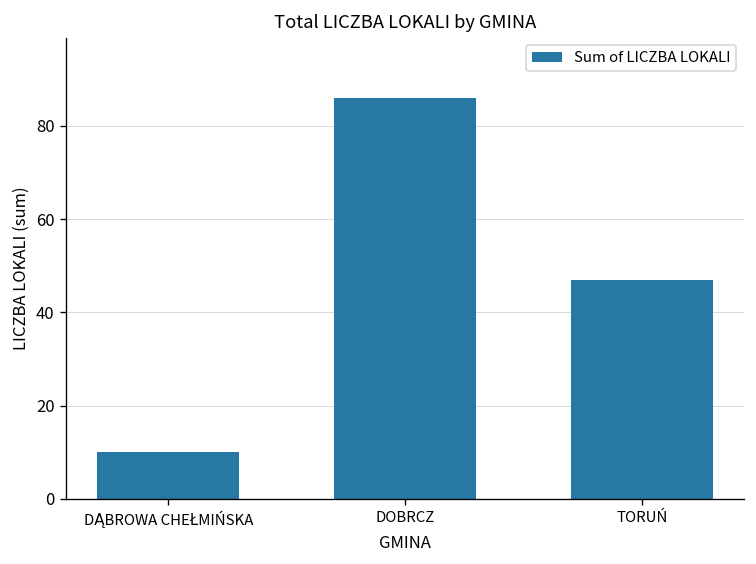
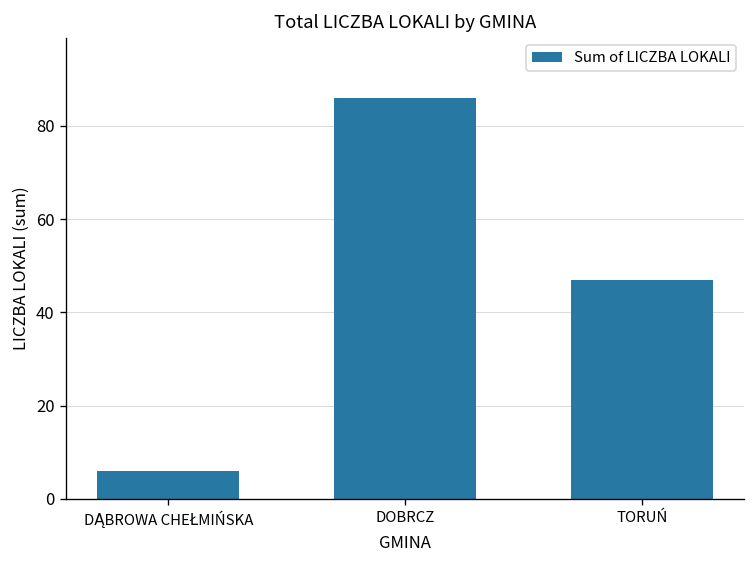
DĄBROWA CHEŁMIŃSKA: 10 -> 6
